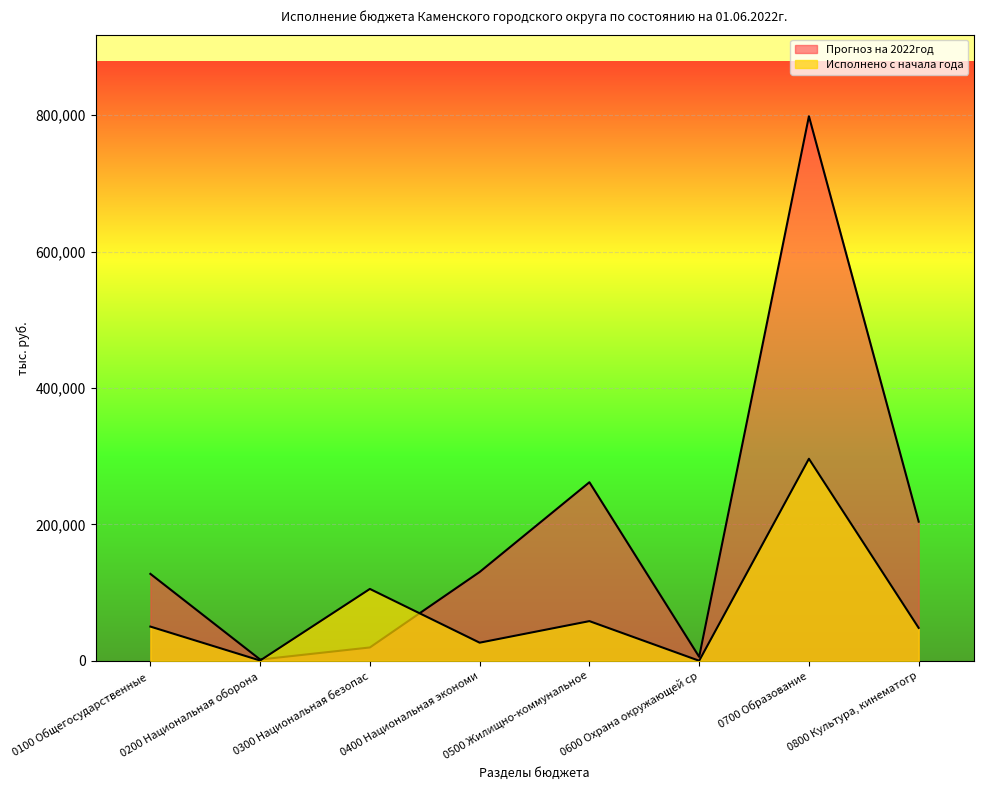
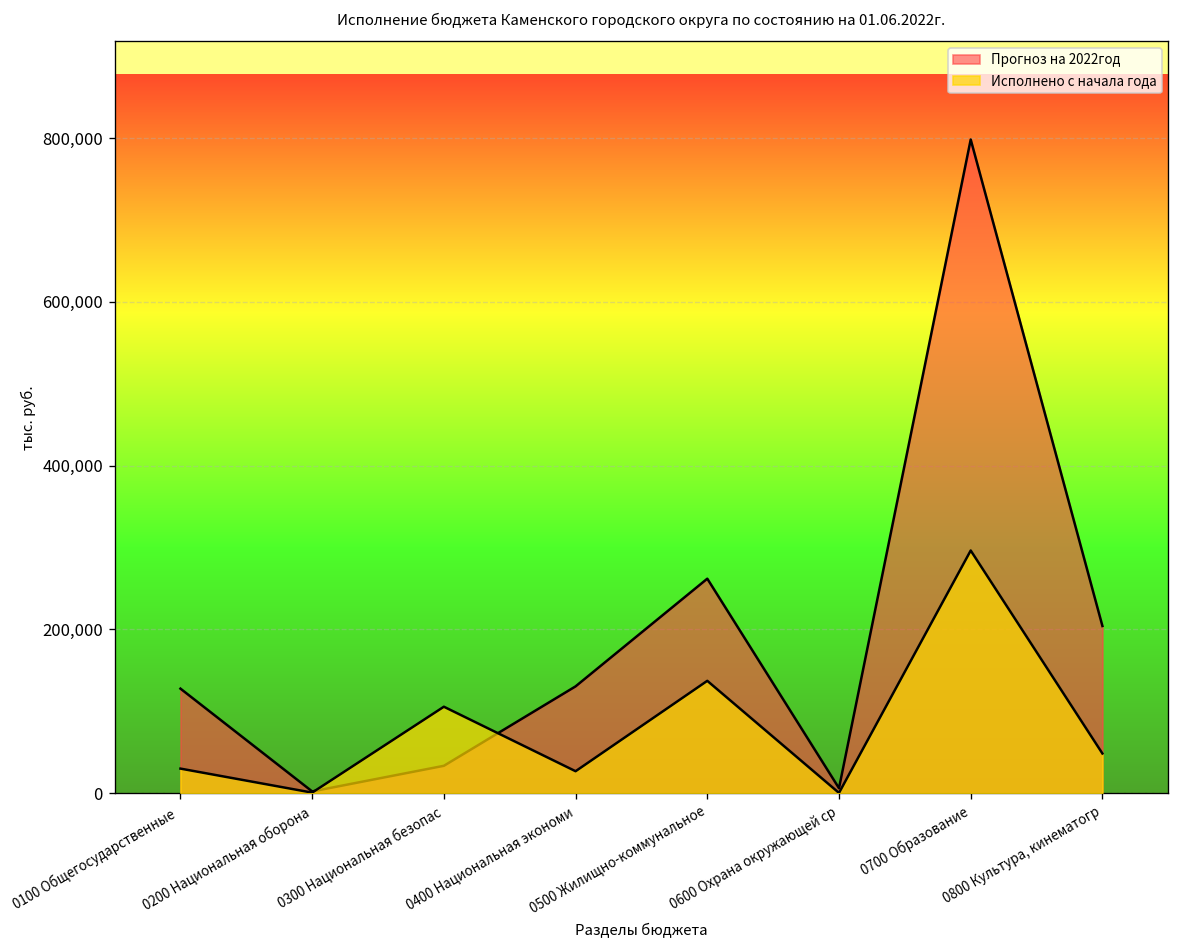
Исполнено с начала года, 0100 Общегосударственные: 50,000 -> 30,000
Прогноз на 2022год, 0300 Национальная безопас: 20,000 -> 30,000
Исполнено с начала года, 0500 Жилищно-коммунальное: 60,000 -> 140,000
